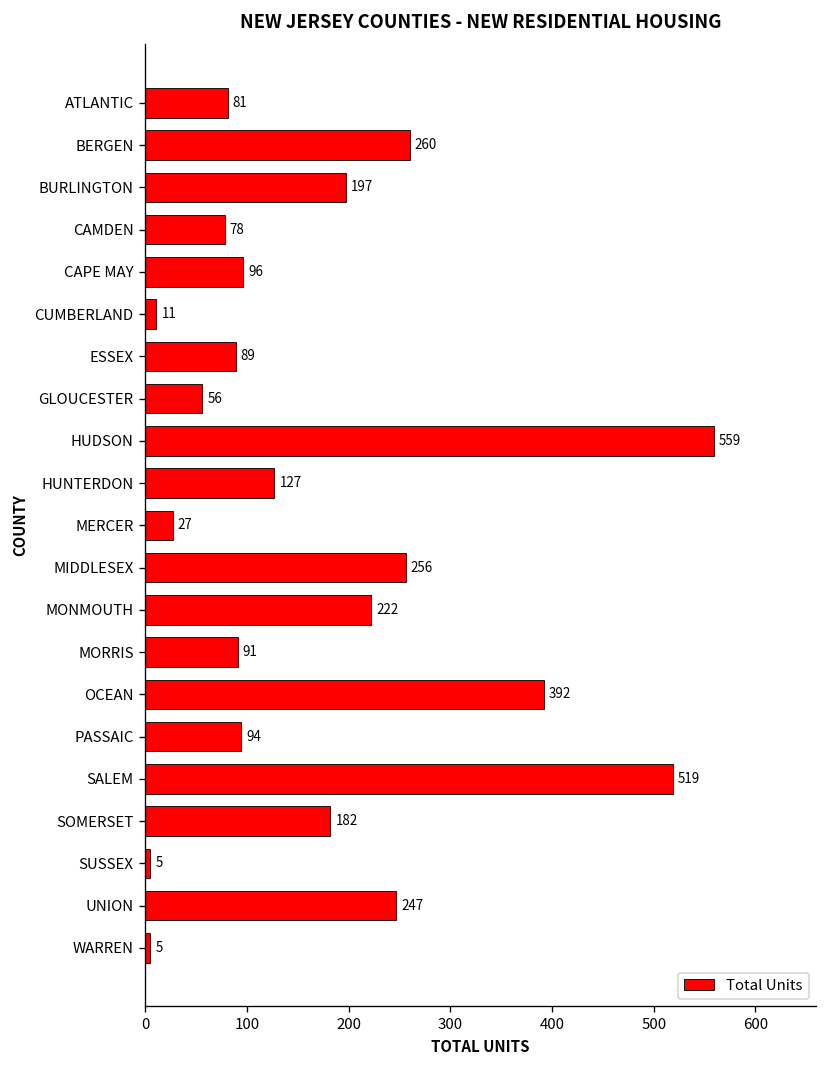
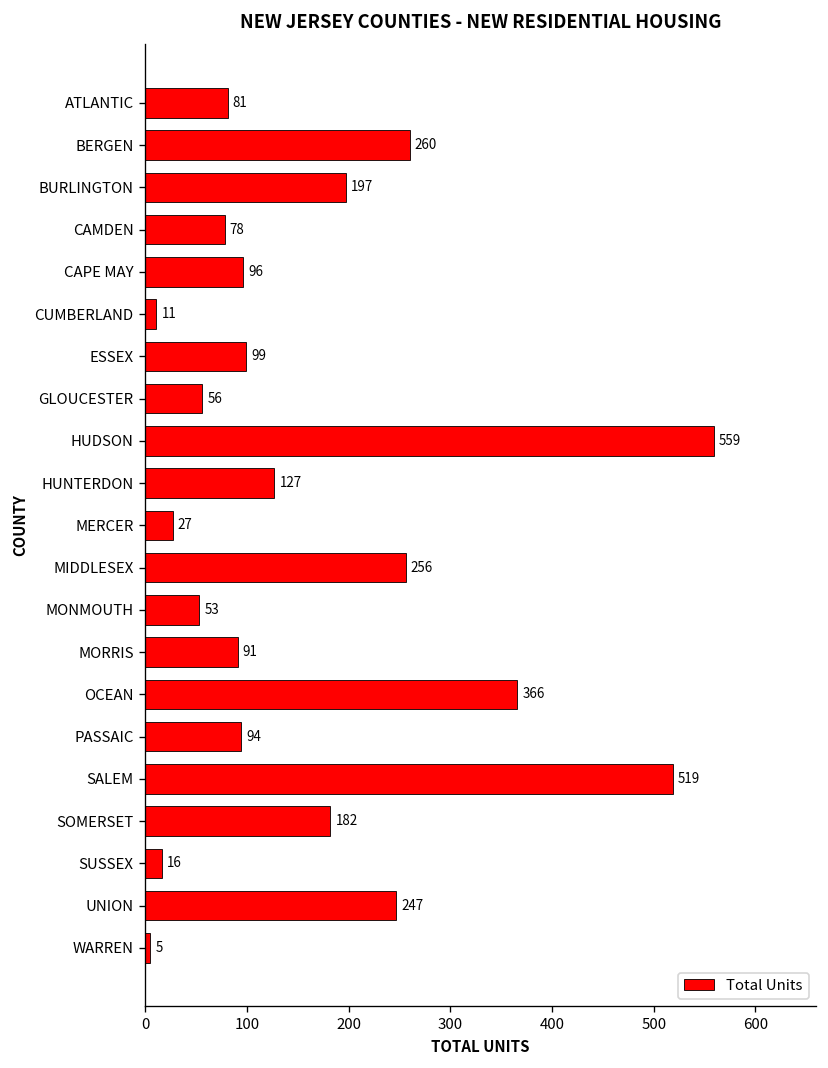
ESSEX: 89 -> 99
MONMOUTH: 222 -> 53
OCEAN: 392 -> 366
SUSSEX: 5 -> 16
